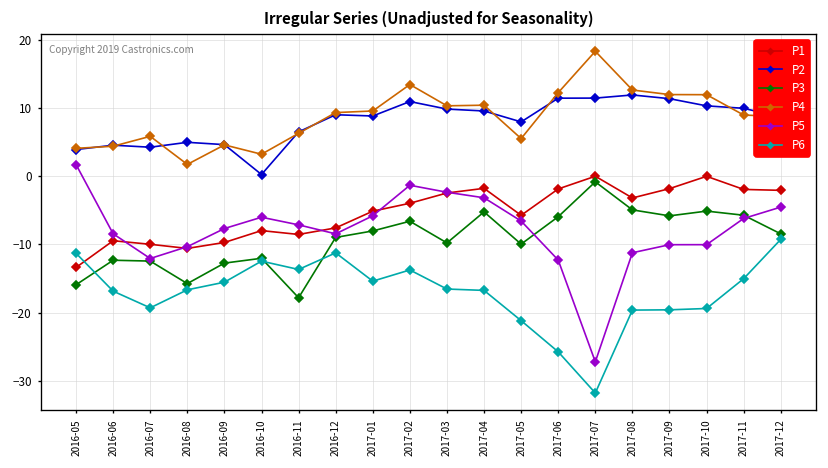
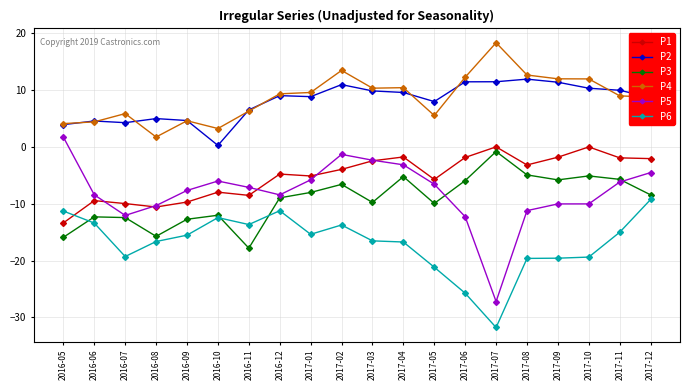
P6, 2016-06: -17 -> -13
P1, 2016-12: -8 -> -5
